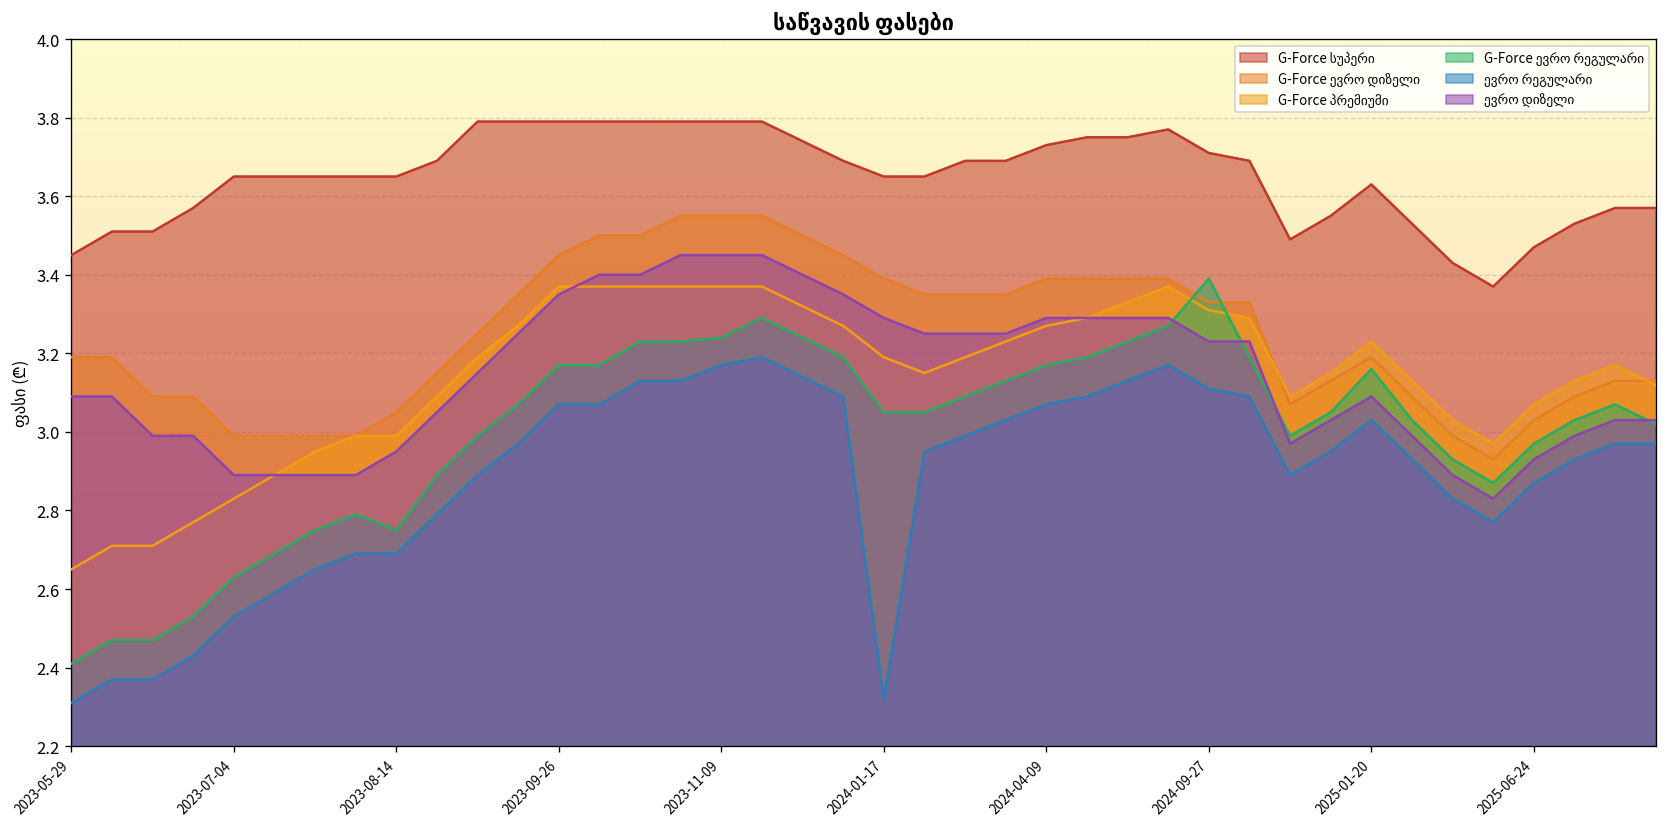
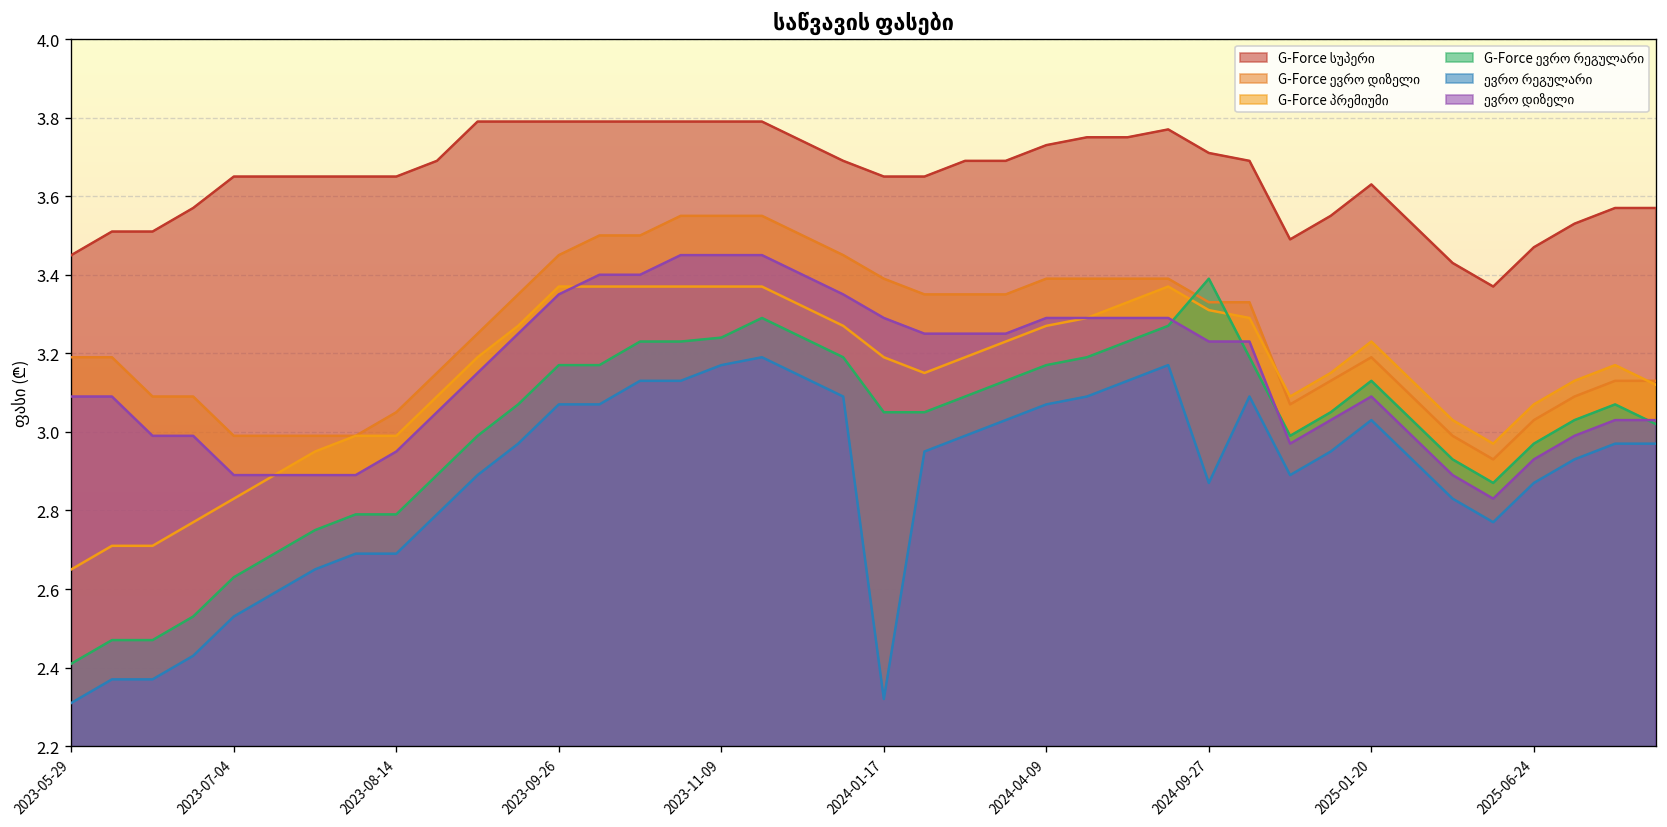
G-Force ევრო რეგულარი, 2023-08-14: 2.75 -> 2.79
ევრო რეგულარი, 2024-09-27: 3.11 -> 2.87
G-Force ევრო რეგულარი, 2025-01-20: 3.16 -> 3.13
